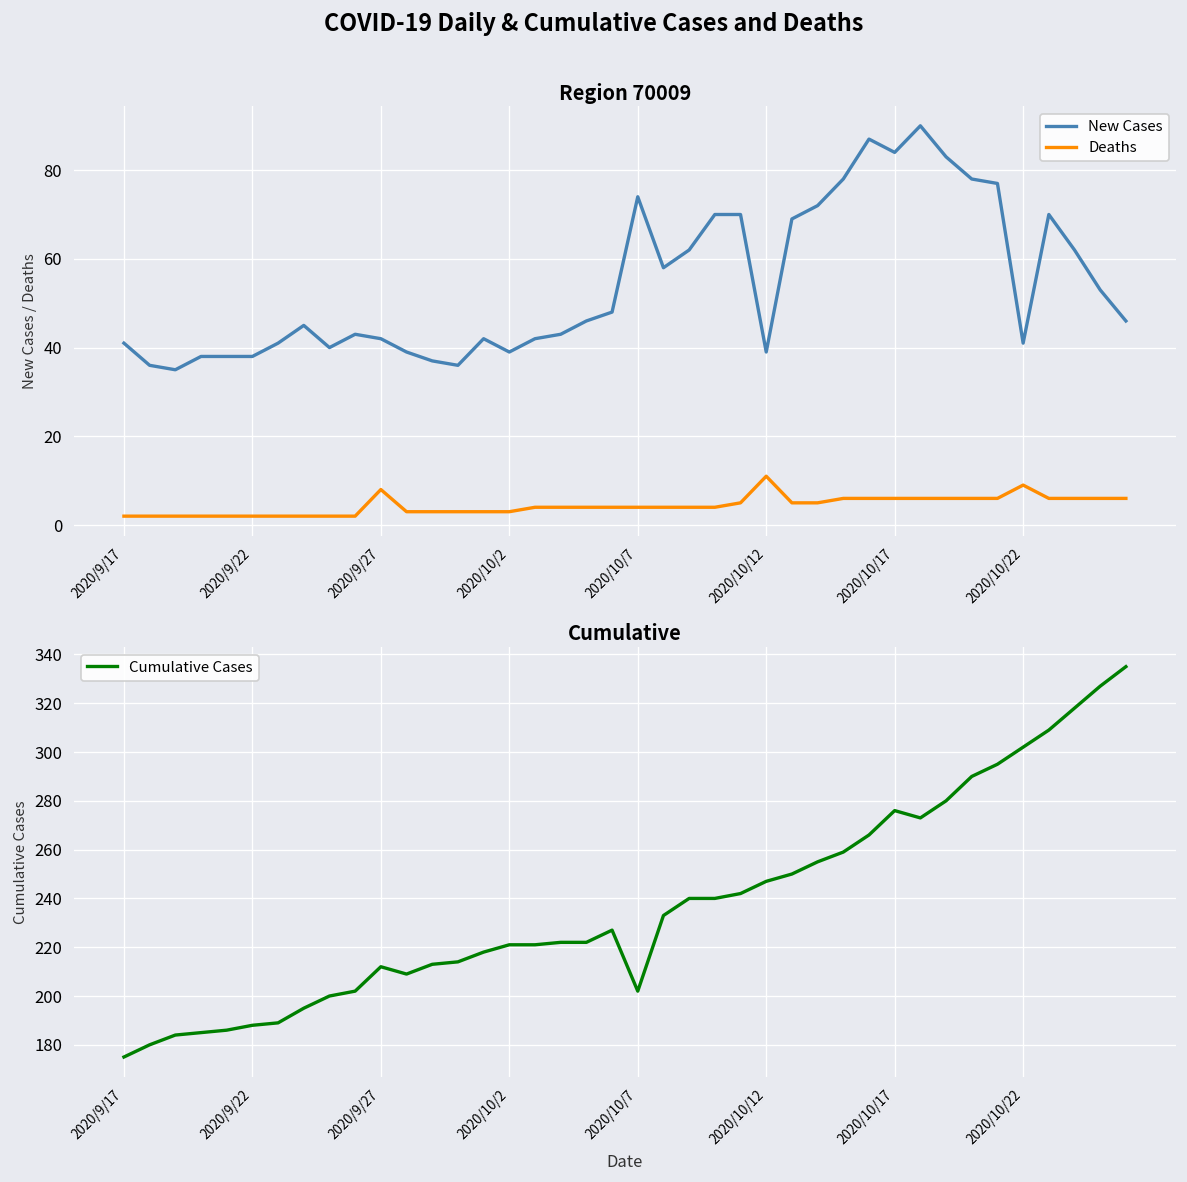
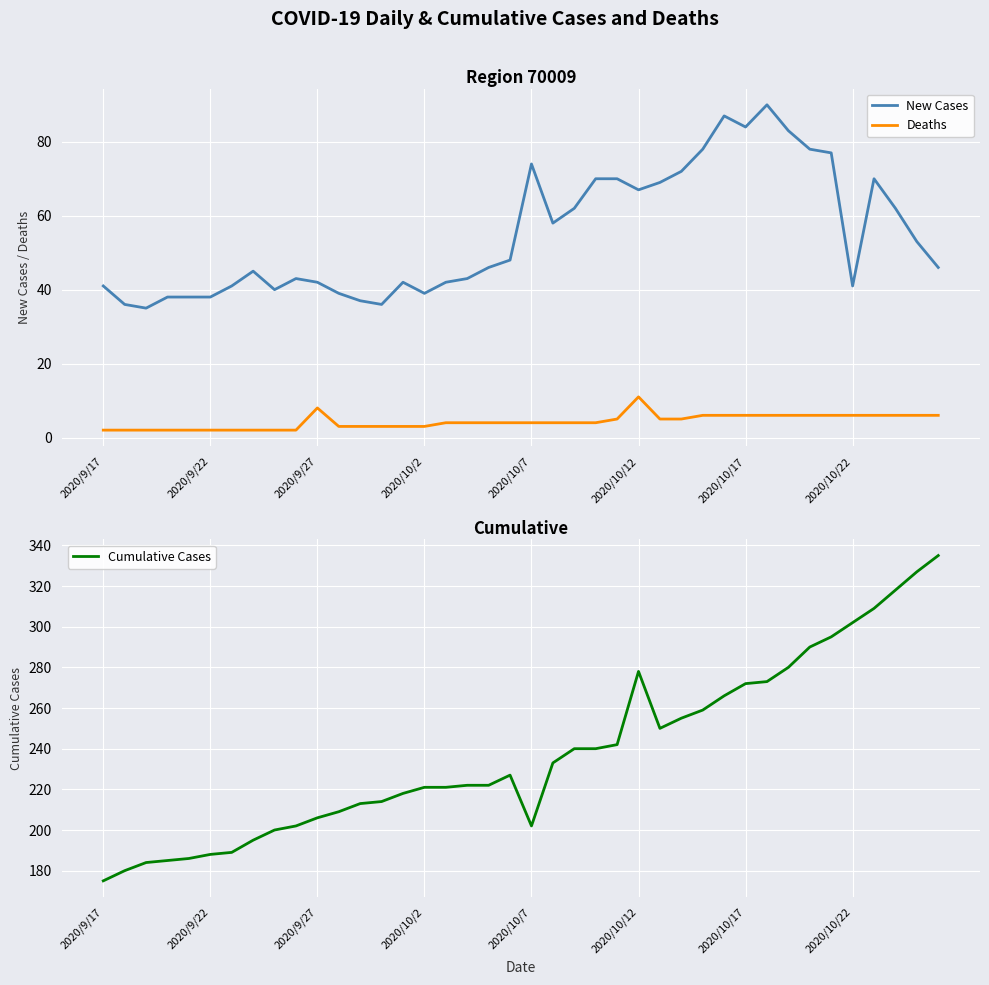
Region 70009, New Cases, 2020/10/12: 39 -> 67
Region 70009, Deaths, 2020/10/22: 9 -> 6
Cumulative, 2020/9/27: 212 -> 206
Cumulative, 2020/10/12: 247 -> 278
Cumulative, 2020/10/17: 276 -> 272
